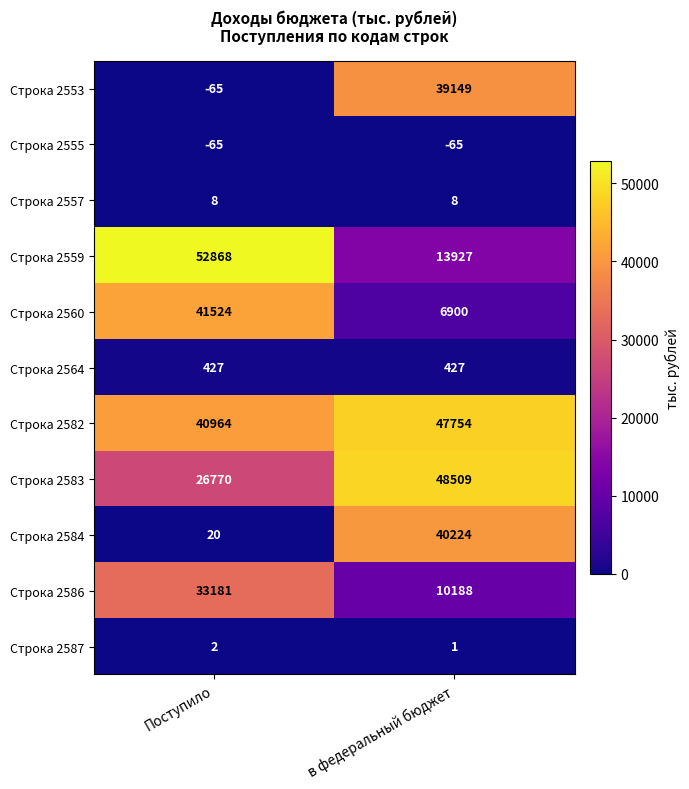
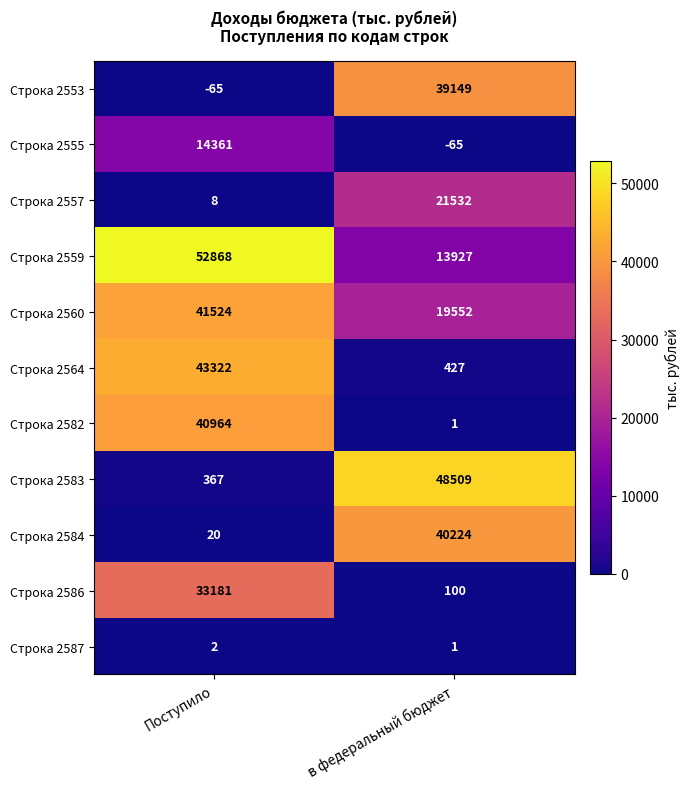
Строка 2555, Поступило: -65 -> 14361
Строка 2557, в федеральный бюджет: 8 -> 21532
Строка 2560, в федеральный бюджет: 6900 -> 19552
Строка 2564, Поступило: 427 -> 43322
Строка 2582, в федеральный бюджет: 47754 -> 1
Строка 2583, Поступило: 26770 -> 367
Строка 2586, в федеральный бюджет: 10188 -> 100
